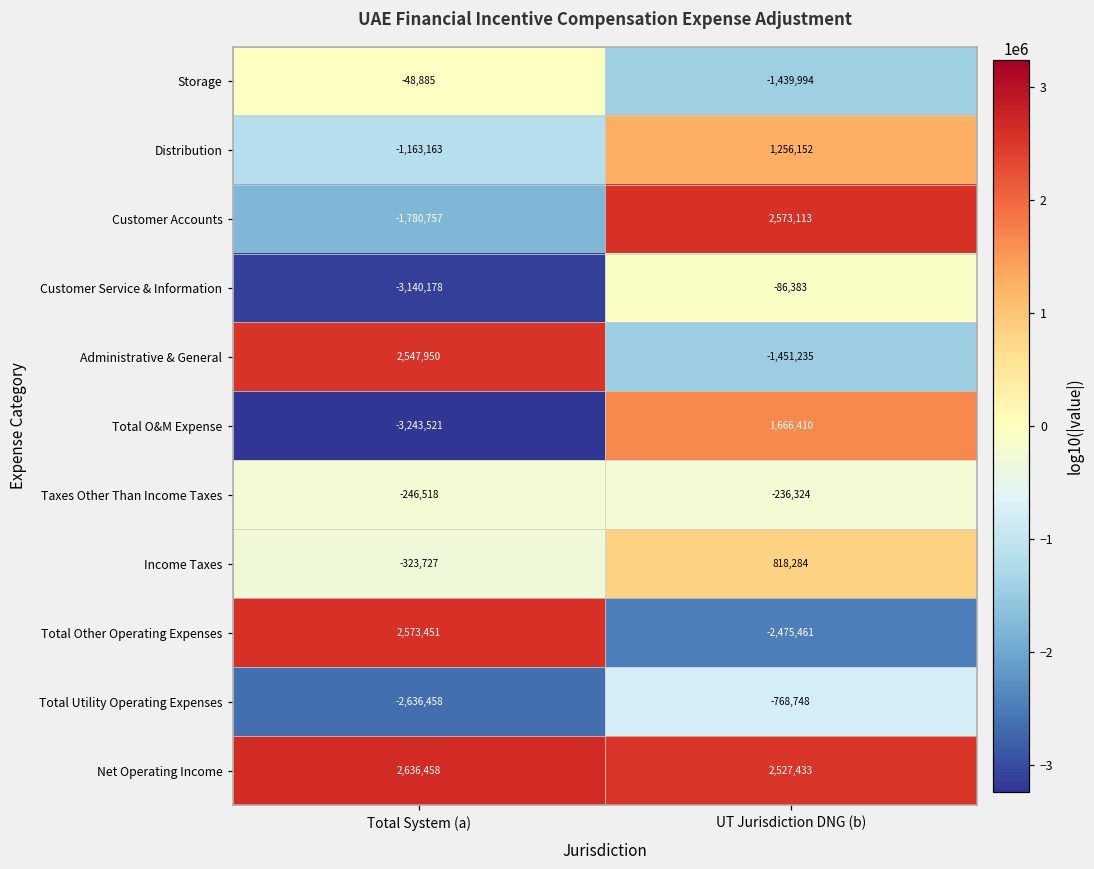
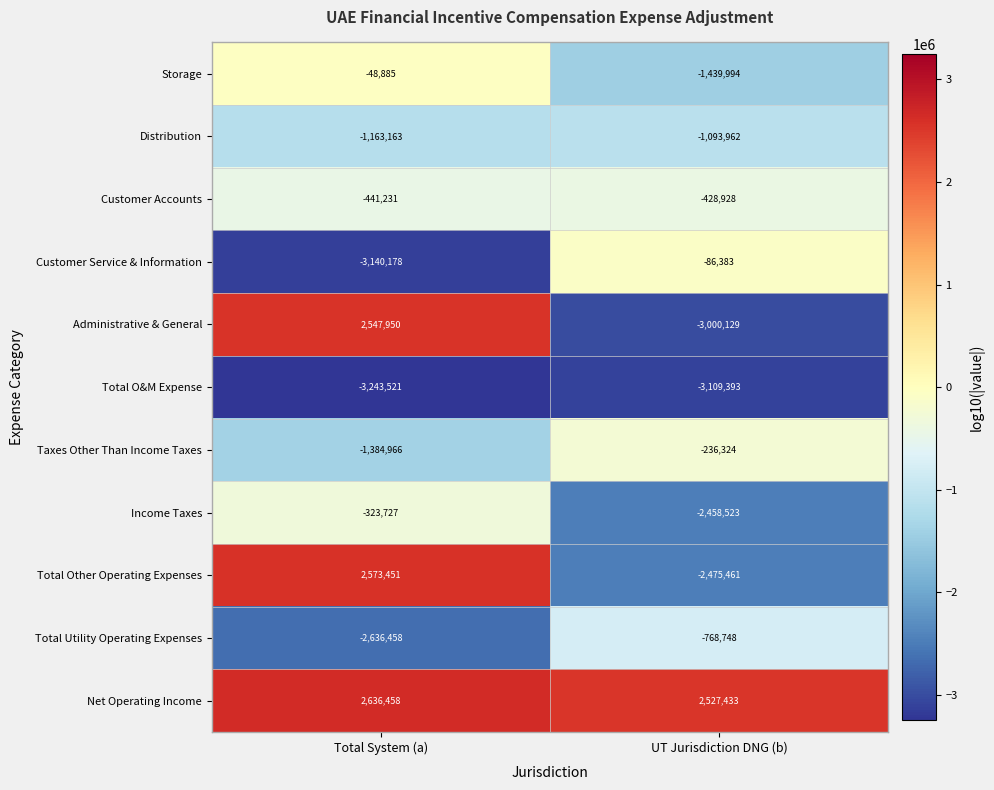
Distribution, UT Jurisdiction DNG (b): 1,256,152 -> -1,093,962
Customer Accounts, Total System (a): -1,780,757 -> -441,231
Customer Accounts, UT Jurisdiction DNG (b): 2,573,113 -> -428,928
Administrative & General, UT Jurisdiction DNG (b): -1,451,235 -> -3,000,129
Total O&M Expense, UT Jurisdiction DNG (b): 1,666,410 -> -3,109,393
Taxes Other Than Income Taxes, Total System (a): -246,518 -> -1,384,966
Income Taxes, UT Jurisdiction DNG (b): 818,284 -> -2,458,523
